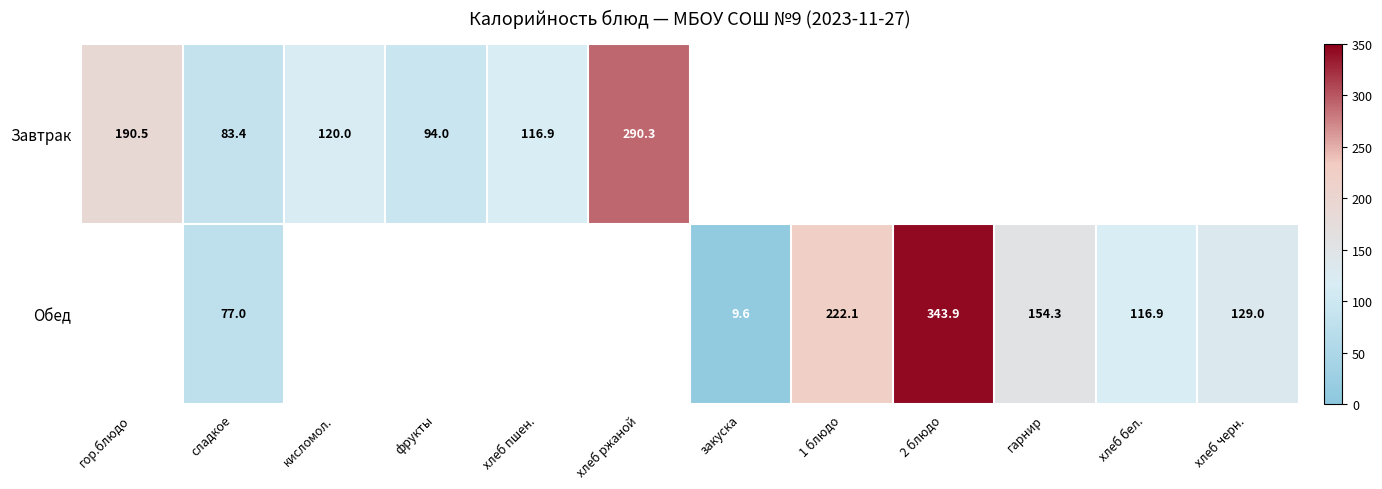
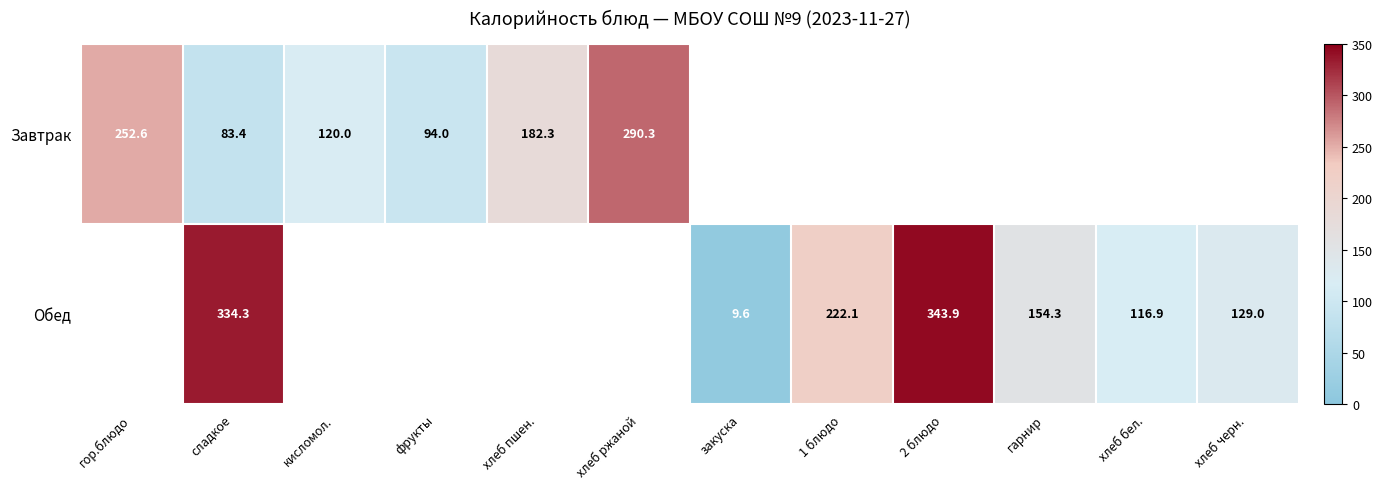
Завтрак, гор.блюдо: 190.5 -> 252.6
Завтрак, хлеб пшен.: 116.9 -> 182.3
Обед, сладкое: 77.0 -> 334.3
